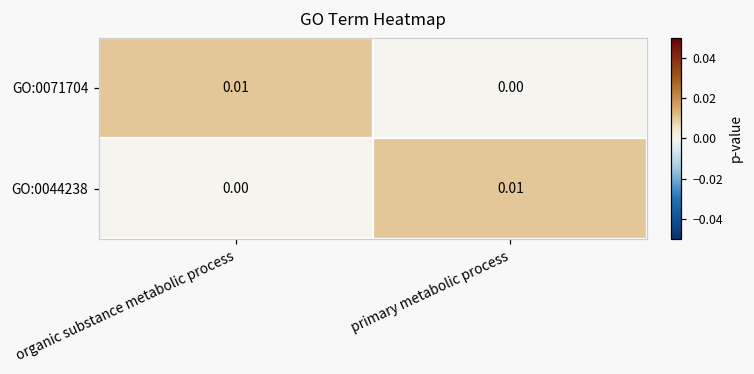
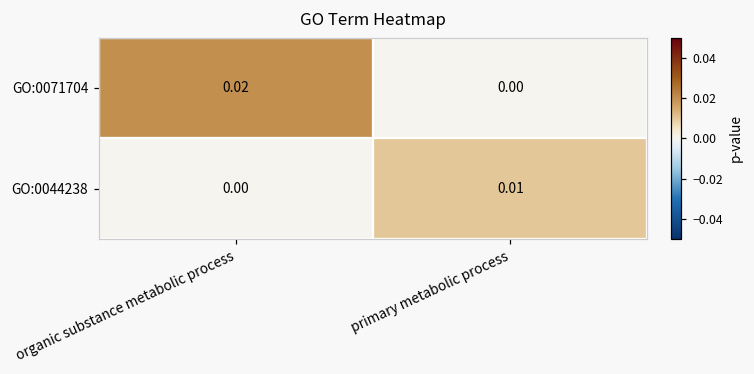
GO:0071704, organic substance metabolic process: 0.01 -> 0.02
